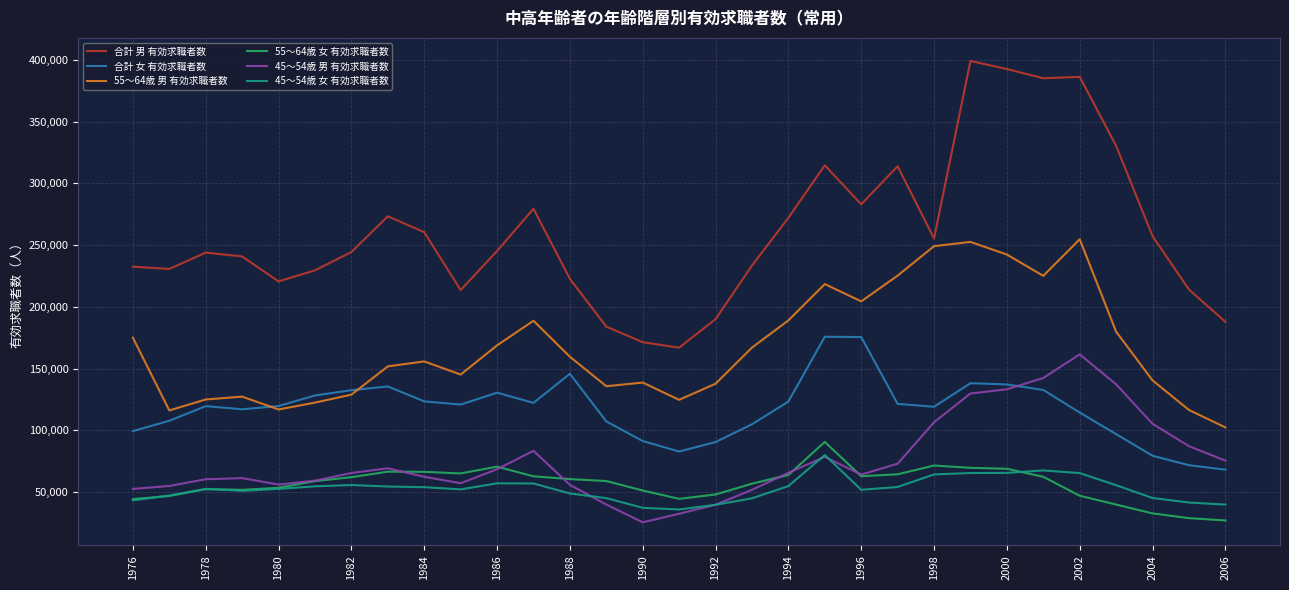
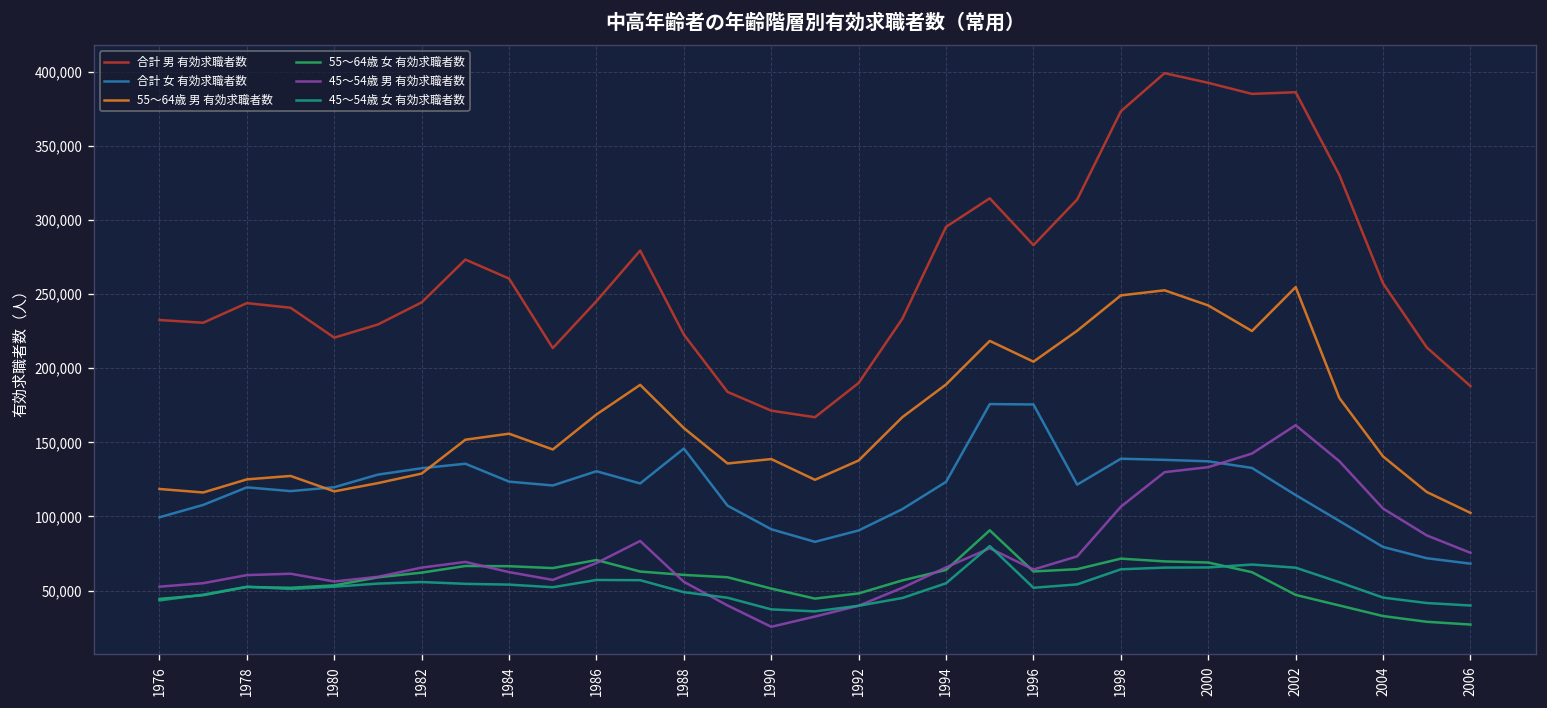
55〜64歳 男 有効求職者数, 1976: 175,000 -> 119,000
合計 男 有効求職者数, 1994: 272,000 -> 295,000
合計 男 有効求職者数, 1998: 255,000 -> 373,000
合計 女 有効求職者数, 1998: 119,000 -> 139,000
